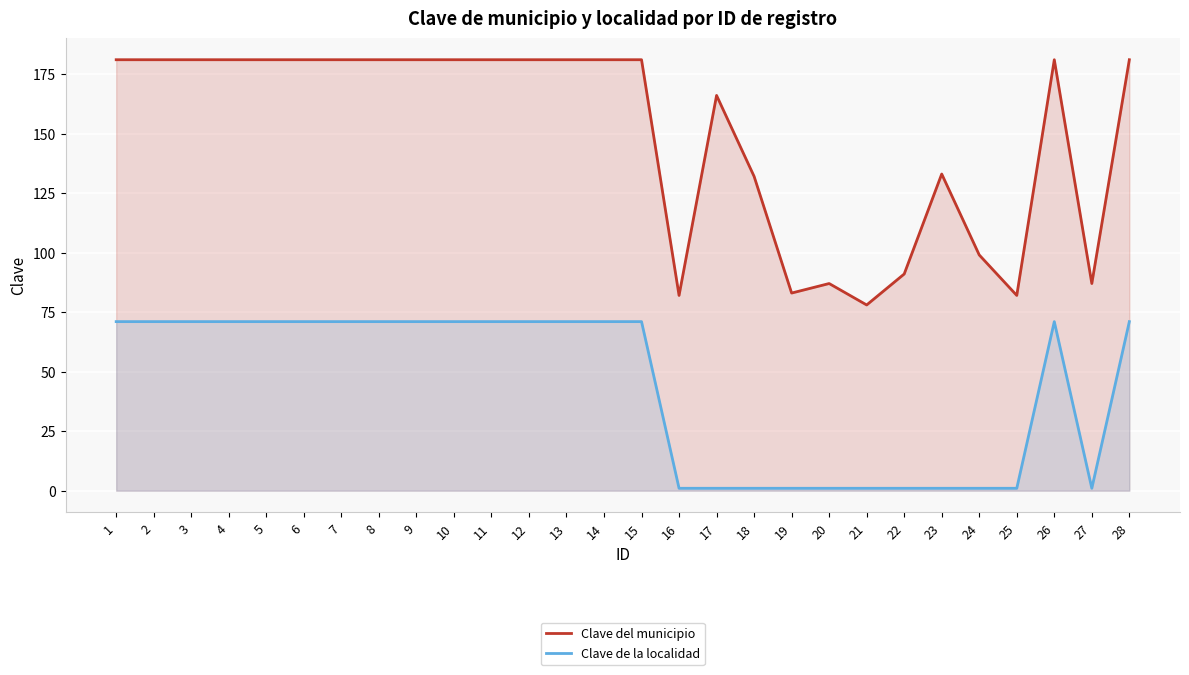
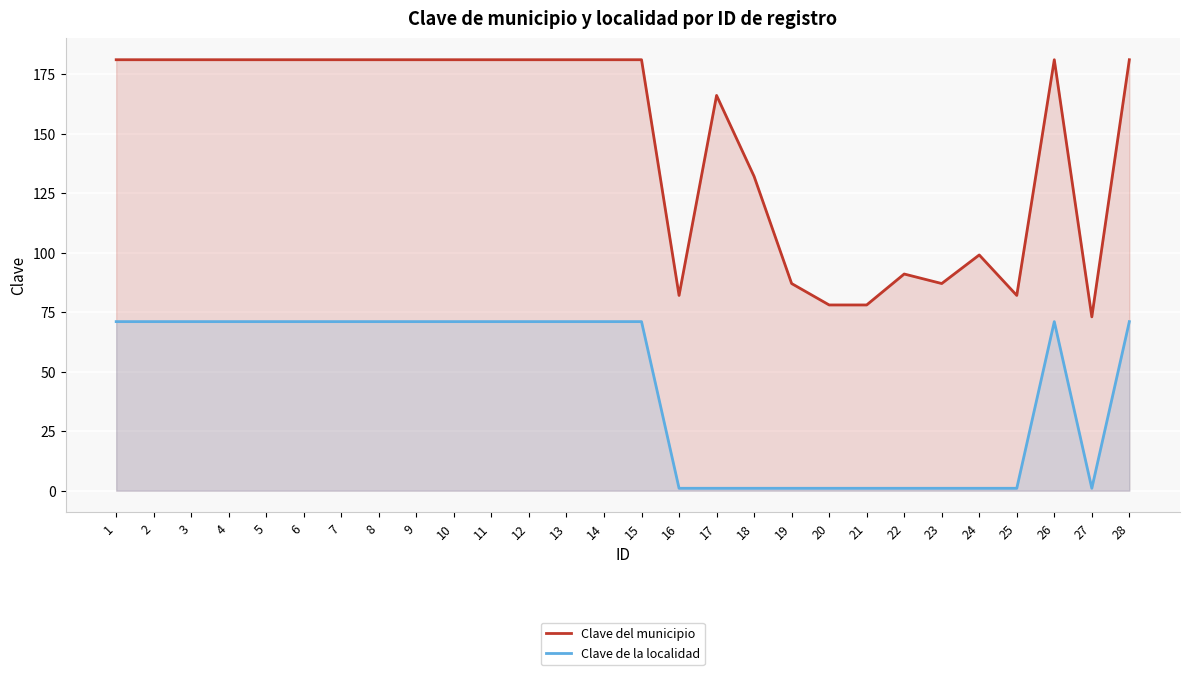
Clave del municipio, 19: 83 -> 87
Clave del municipio, 20: 87 -> 78
Clave del municipio, 23: 133 -> 87
Clave del municipio, 27: 87 -> 73
